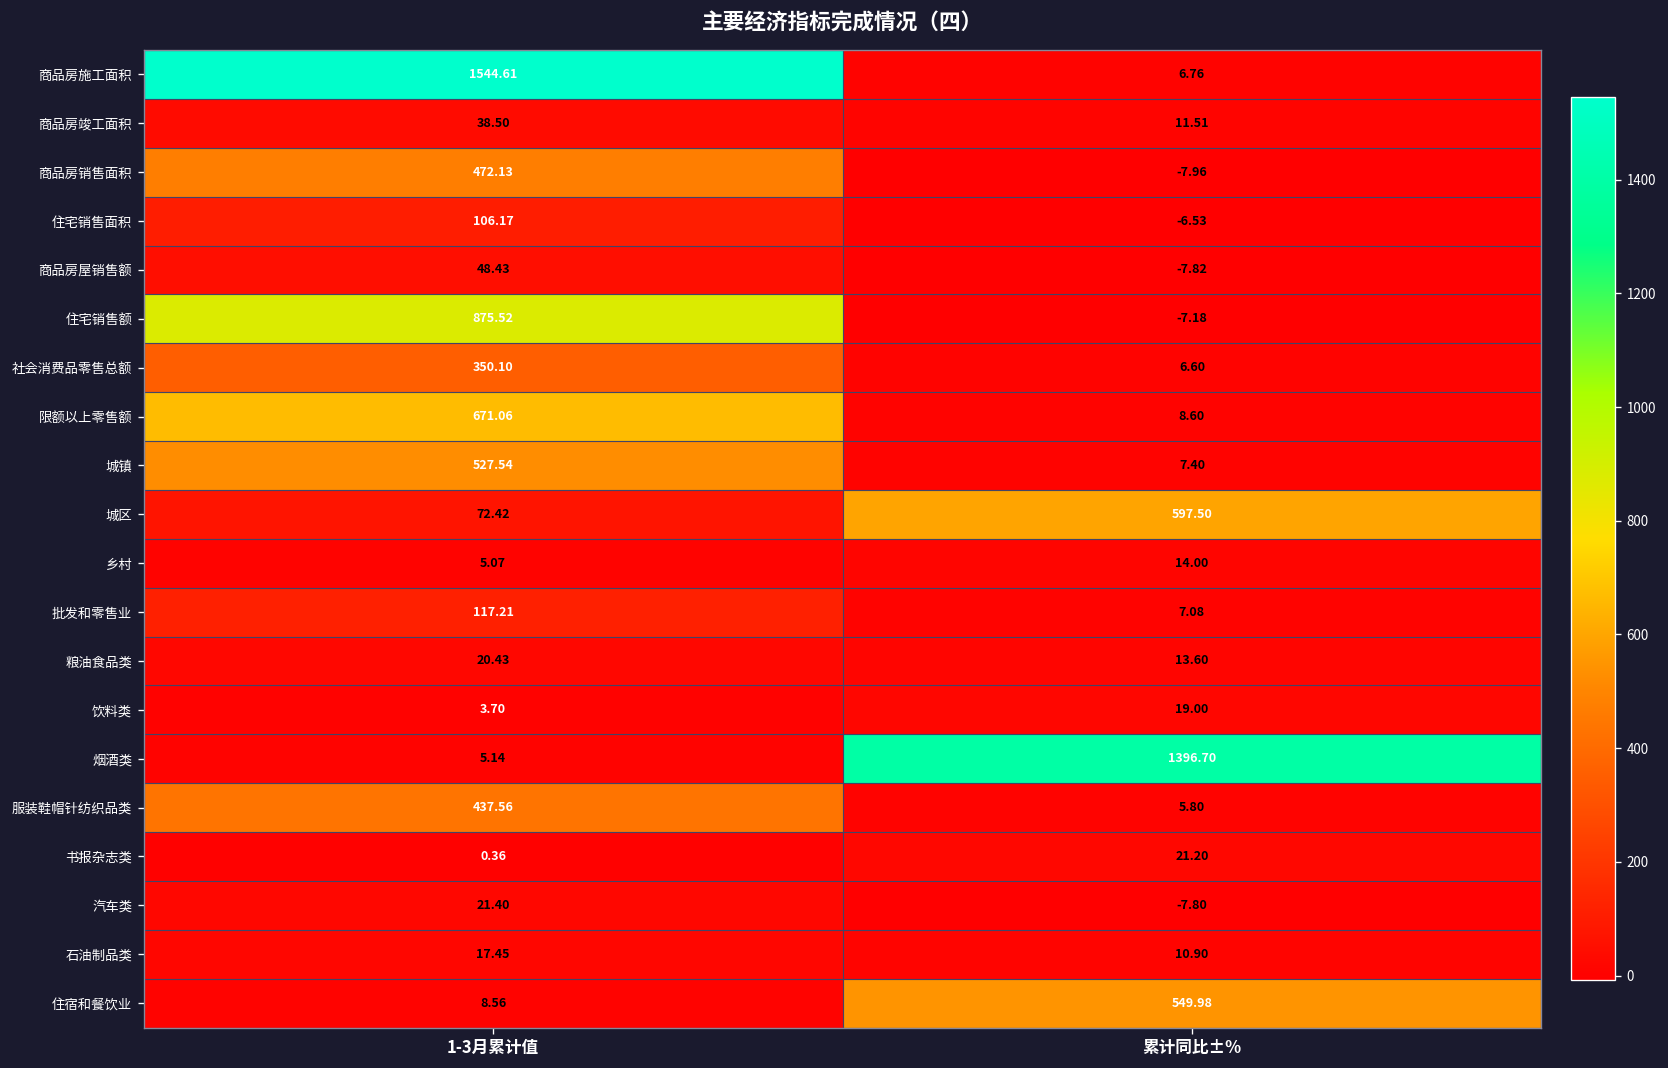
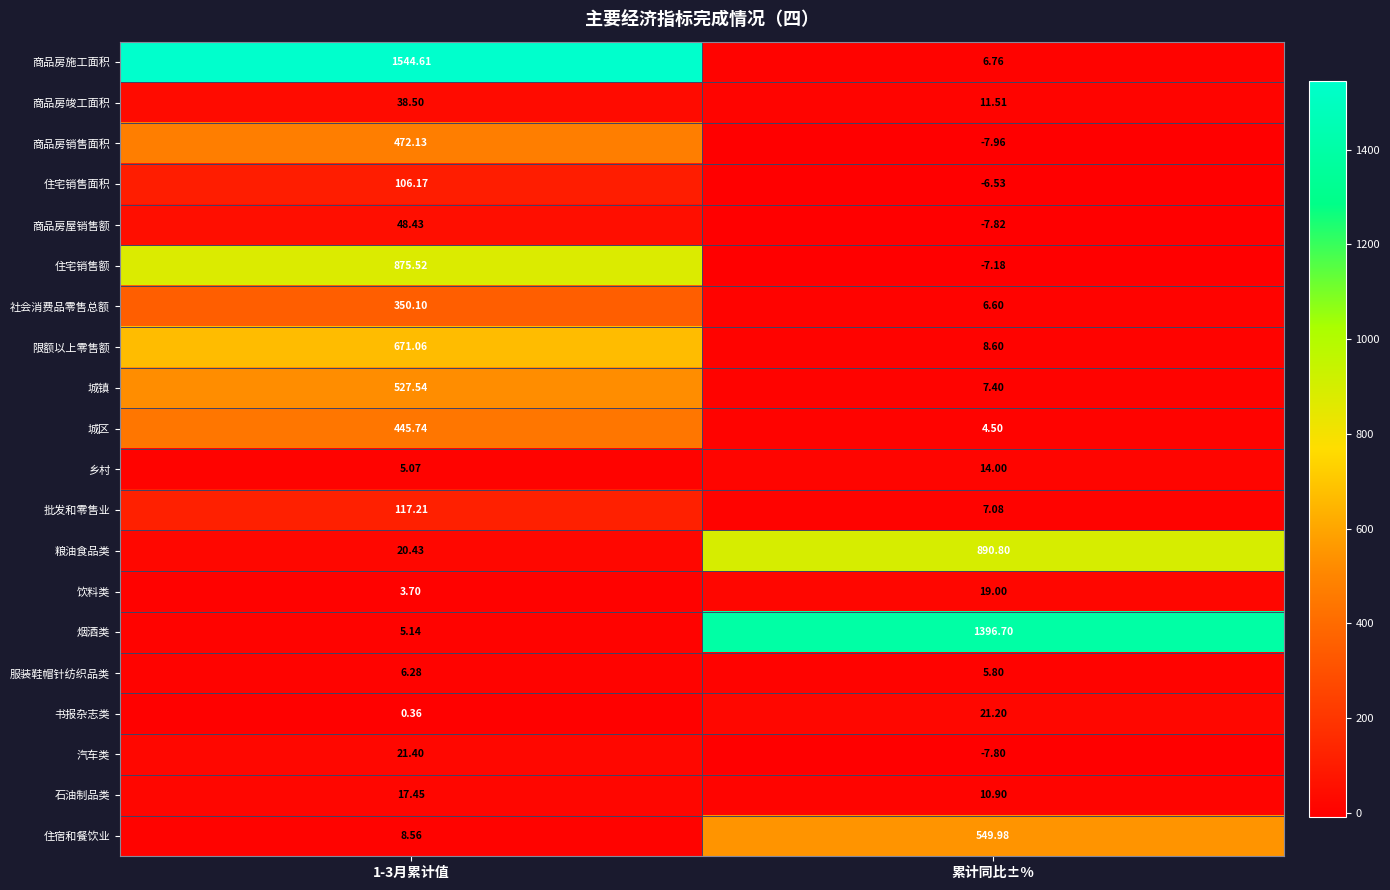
城区, 1-3月累计值: 72.42 -> 445.74
城区, 累计同比±%: 597.50 -> 4.50
粮油食品类, 累计同比±%: 13.60 -> 890.80
服装鞋帽针纺织品类, 1-3月累计值: 437.56 -> 6.28
